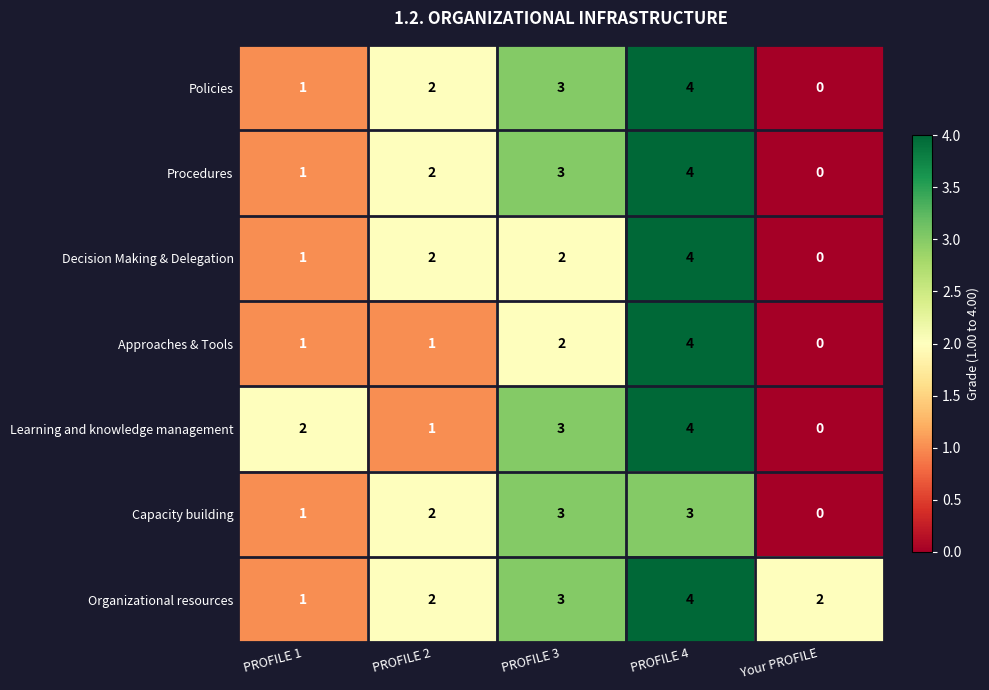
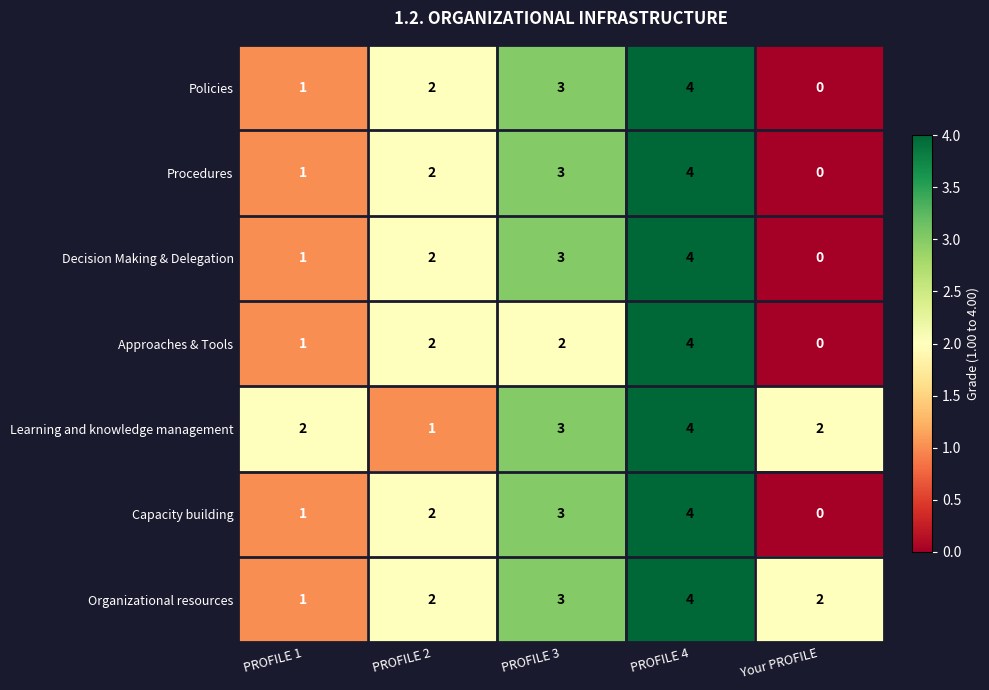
Decision Making & Delegation, PROFILE 3: 2 -> 3
Approaches & Tools, PROFILE 2: 1 -> 2
Learning and knowledge management, Your PROFILE: 0 -> 2
Capacity building, PROFILE 4: 3 -> 4
